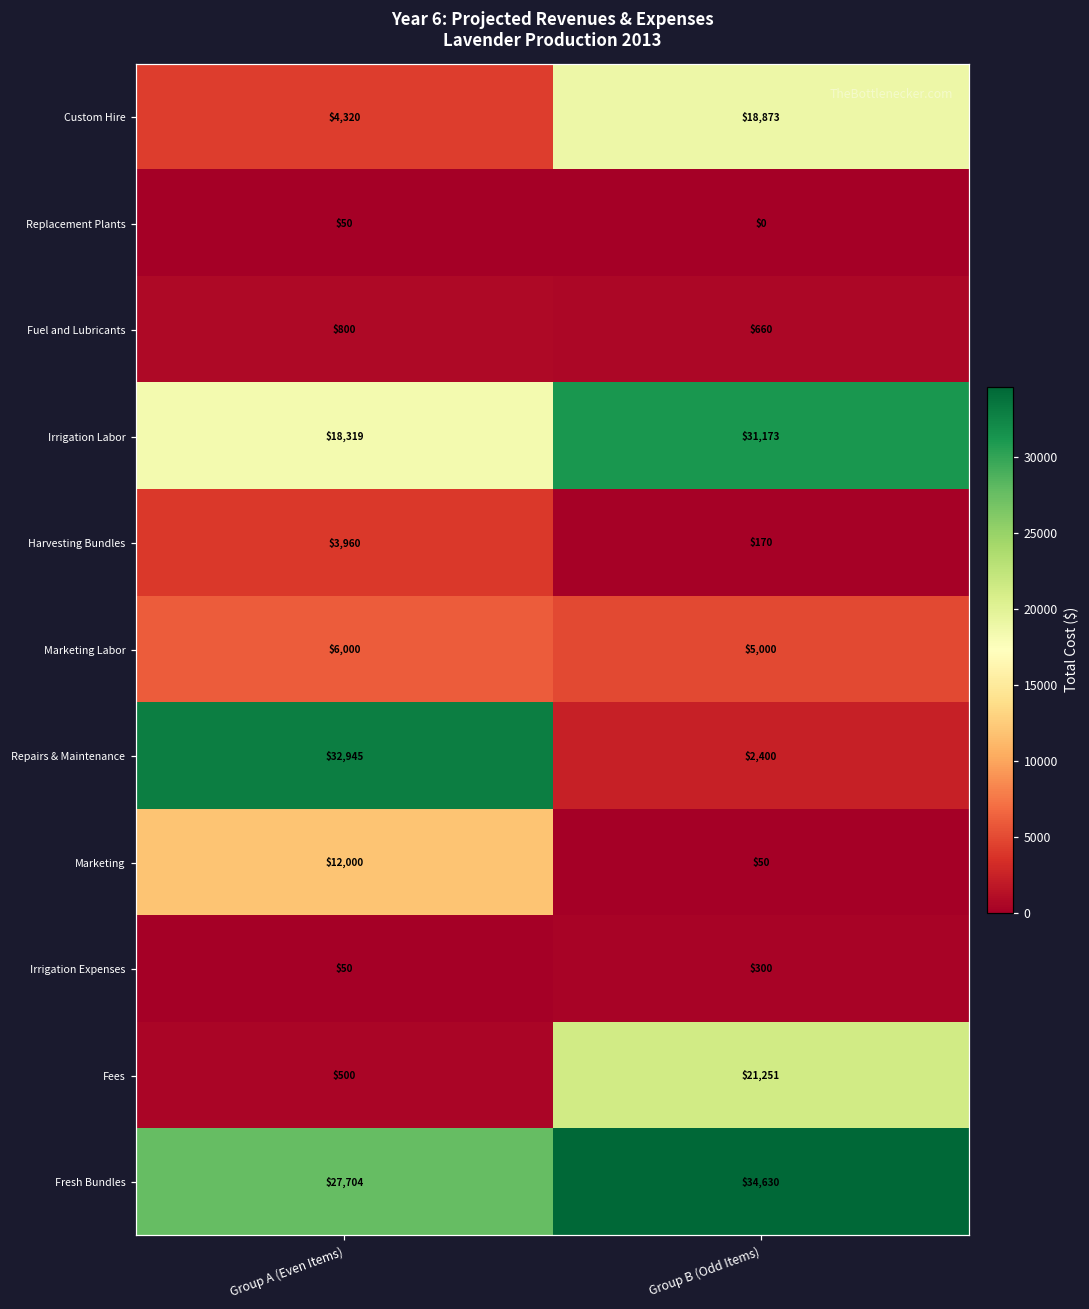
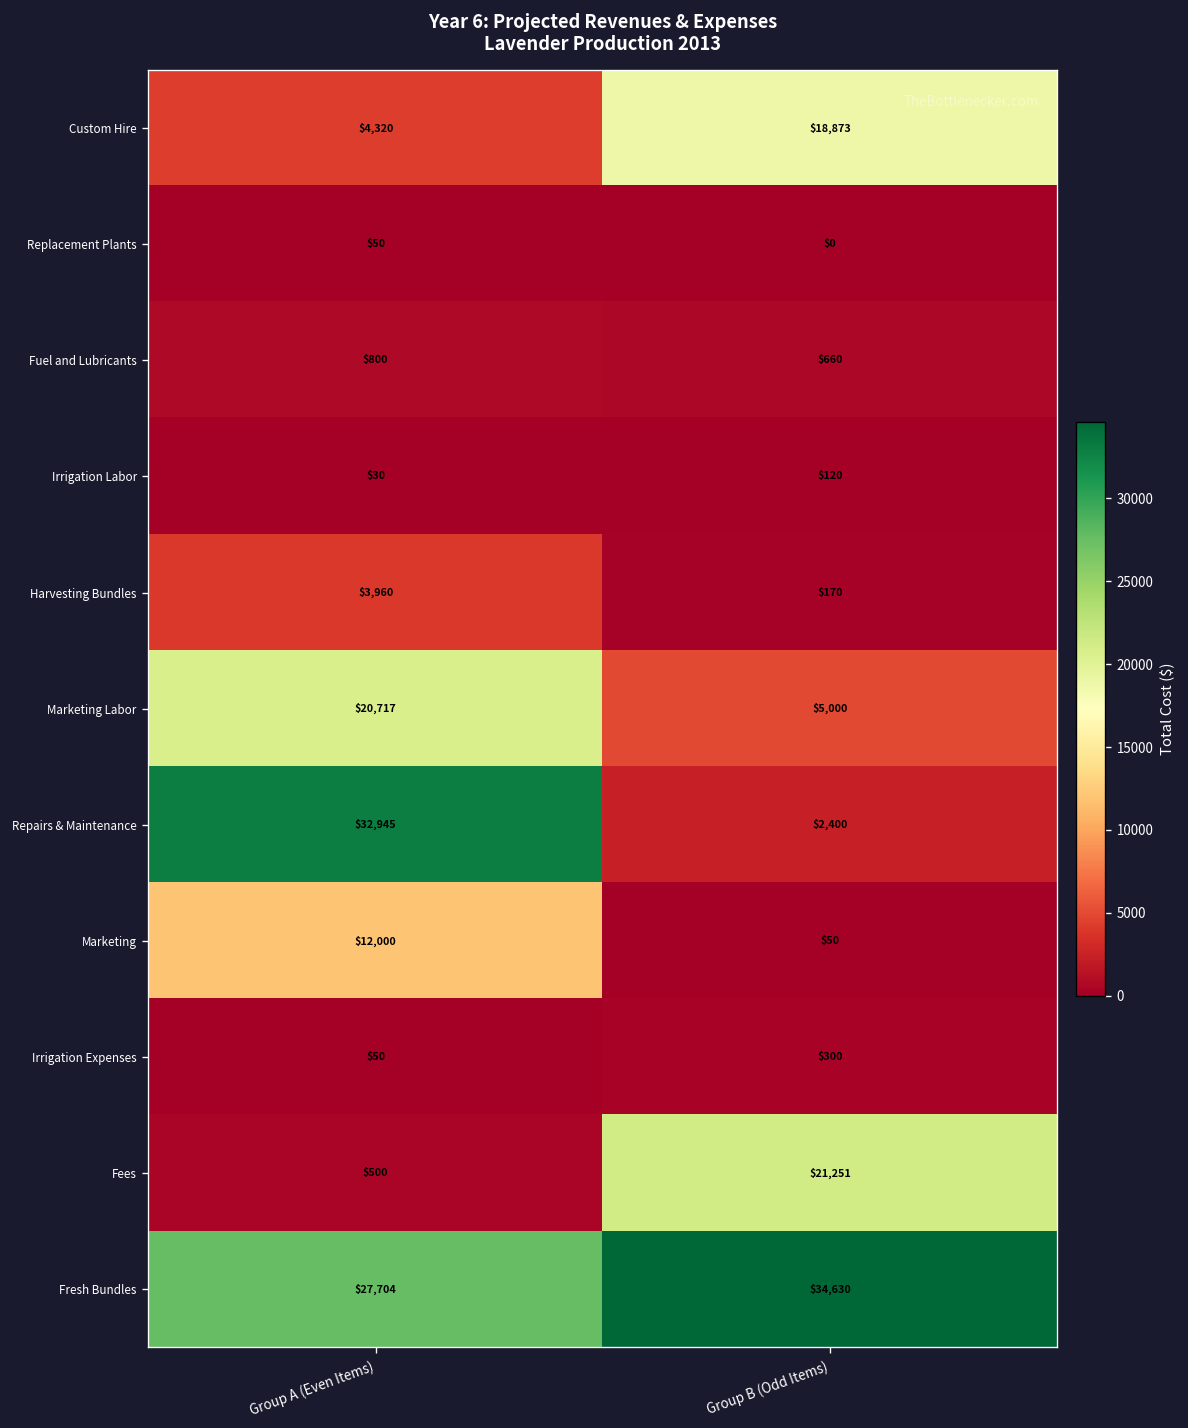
Irrigation Labor, Group A (Even Items): $18,319 -> $30
Irrigation Labor, Group B (Odd Items): $31,173 -> $120
Marketing Labor, Group A (Even Items): $6,000 -> $20,717
